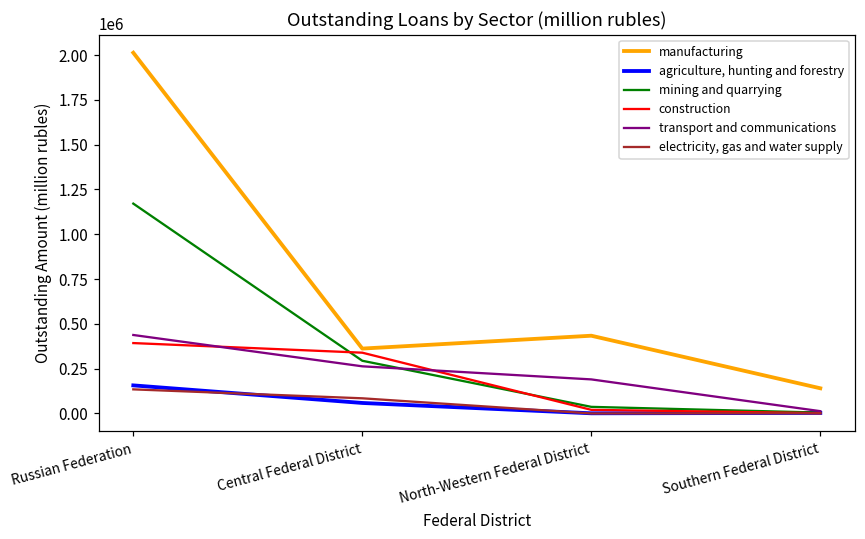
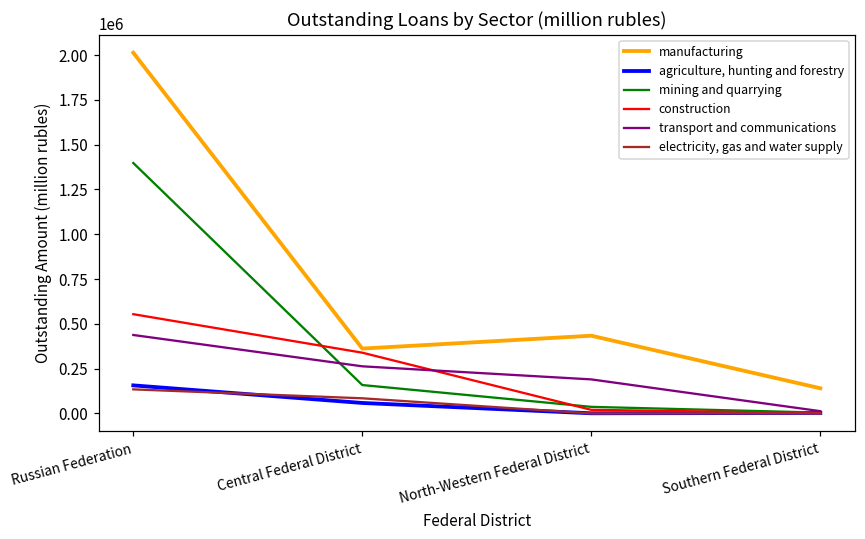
mining and quarrying, Russian Federation: 1170000 -> 1400000
construction, Russian Federation: 390000 -> 550000
mining and quarrying, Central Federal District: 290000 -> 160000
